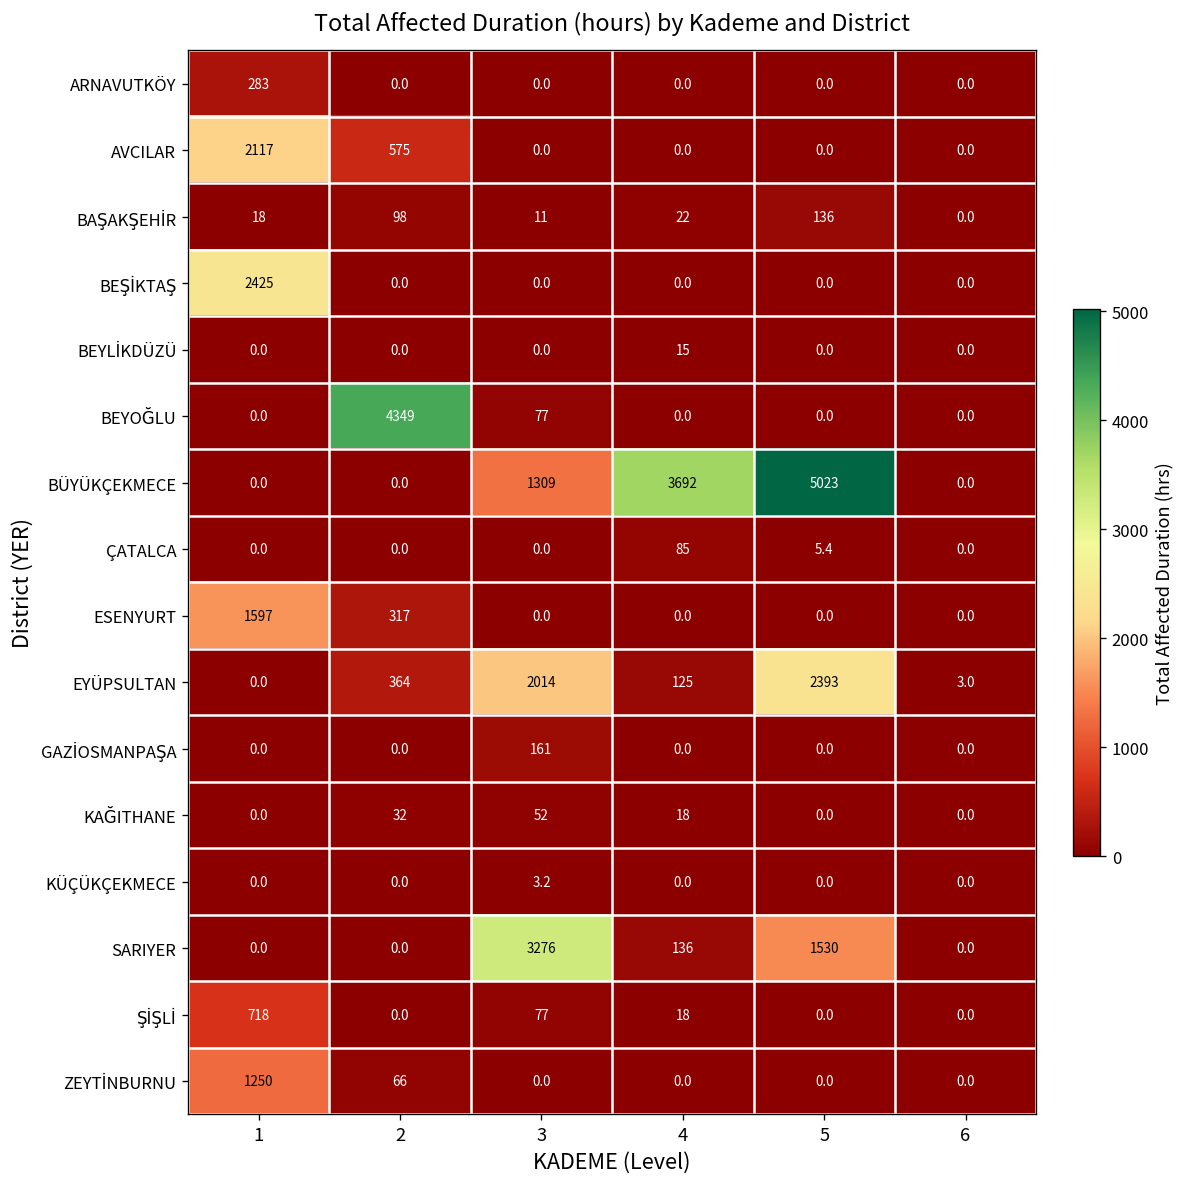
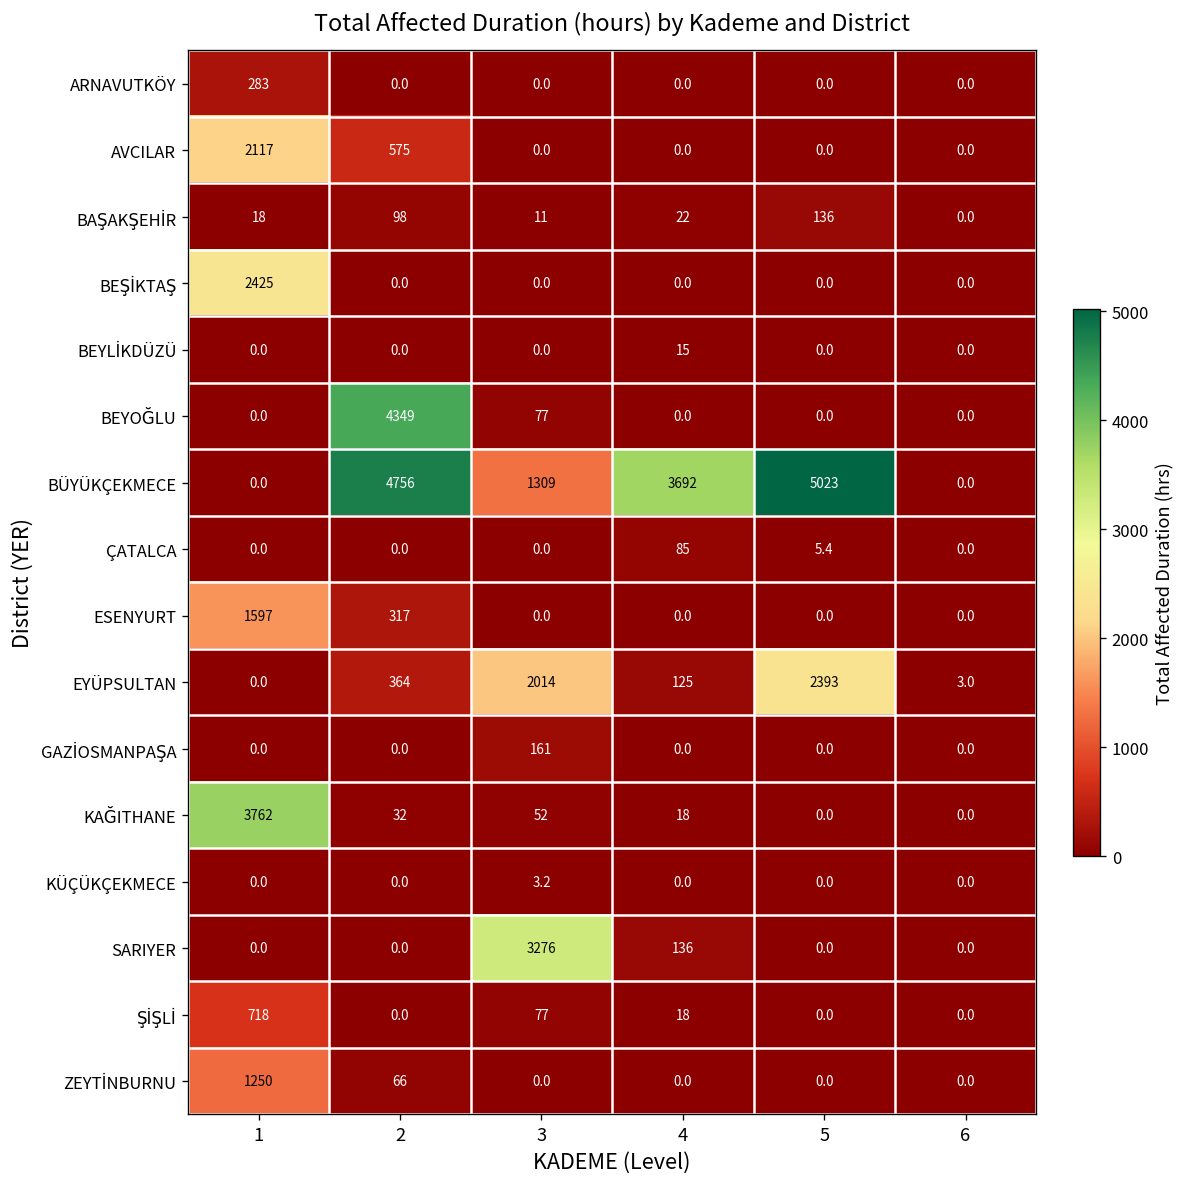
BÜYÜKÇEKMECE, 2: 0.0 -> 4756
KAĞITHANE, 1: 0.0 -> 3762
SARIYER, 5: 1530 -> 0.0
